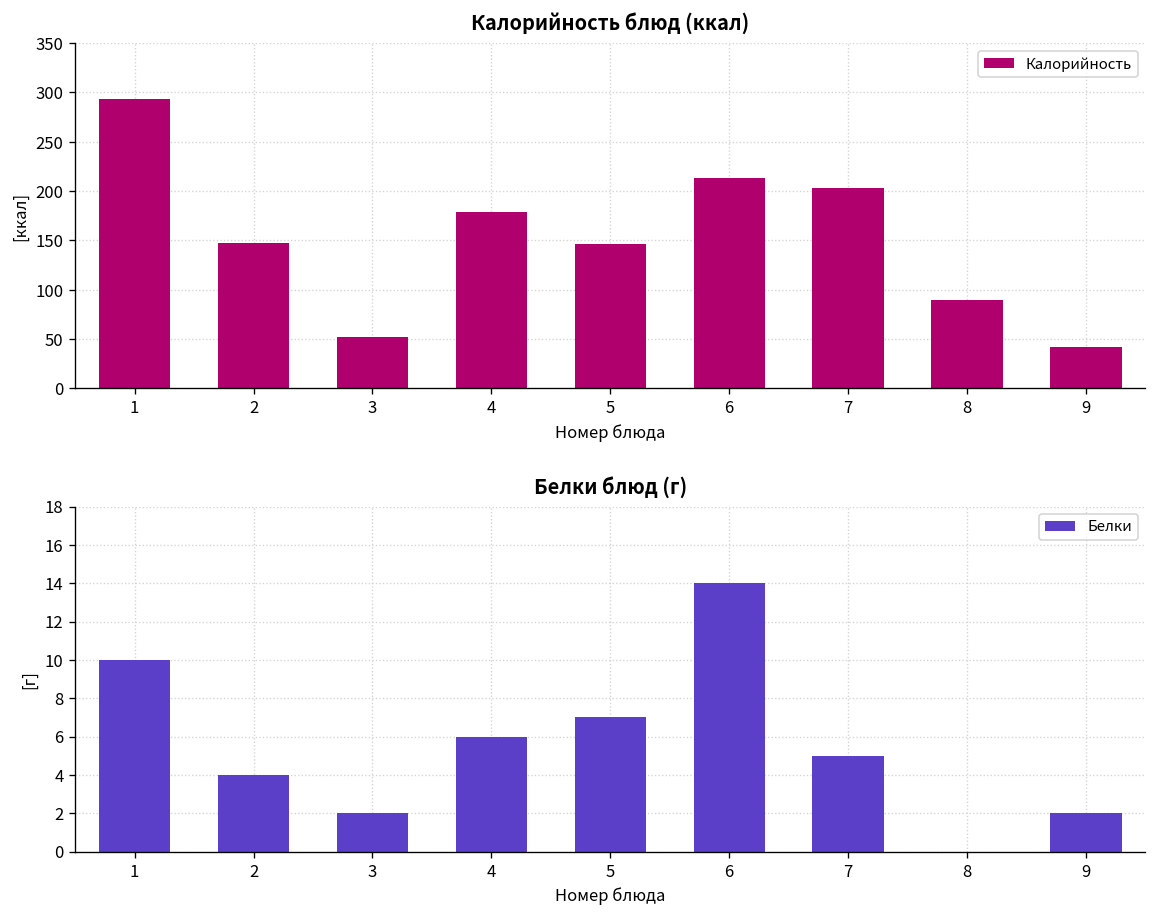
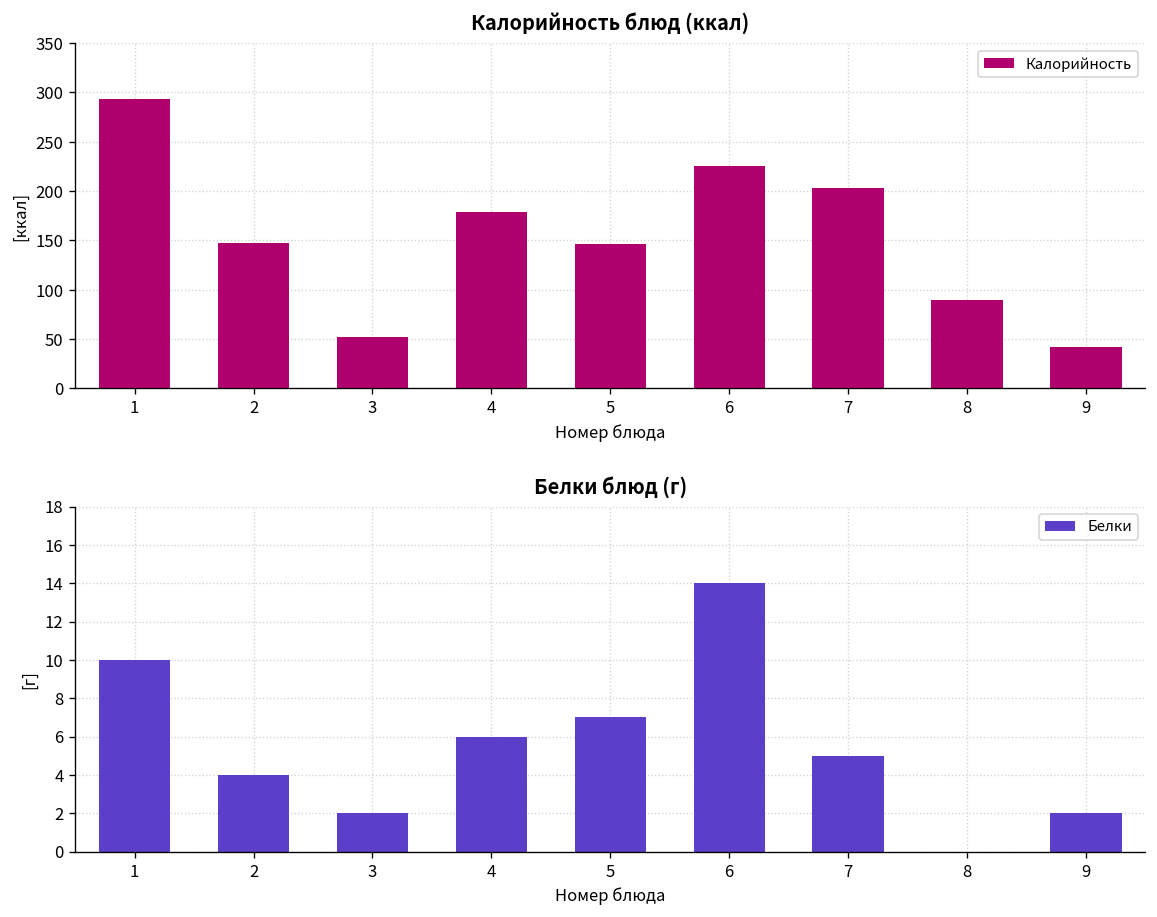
Калорийность блюд (ккал), 6: 210 -> 230
